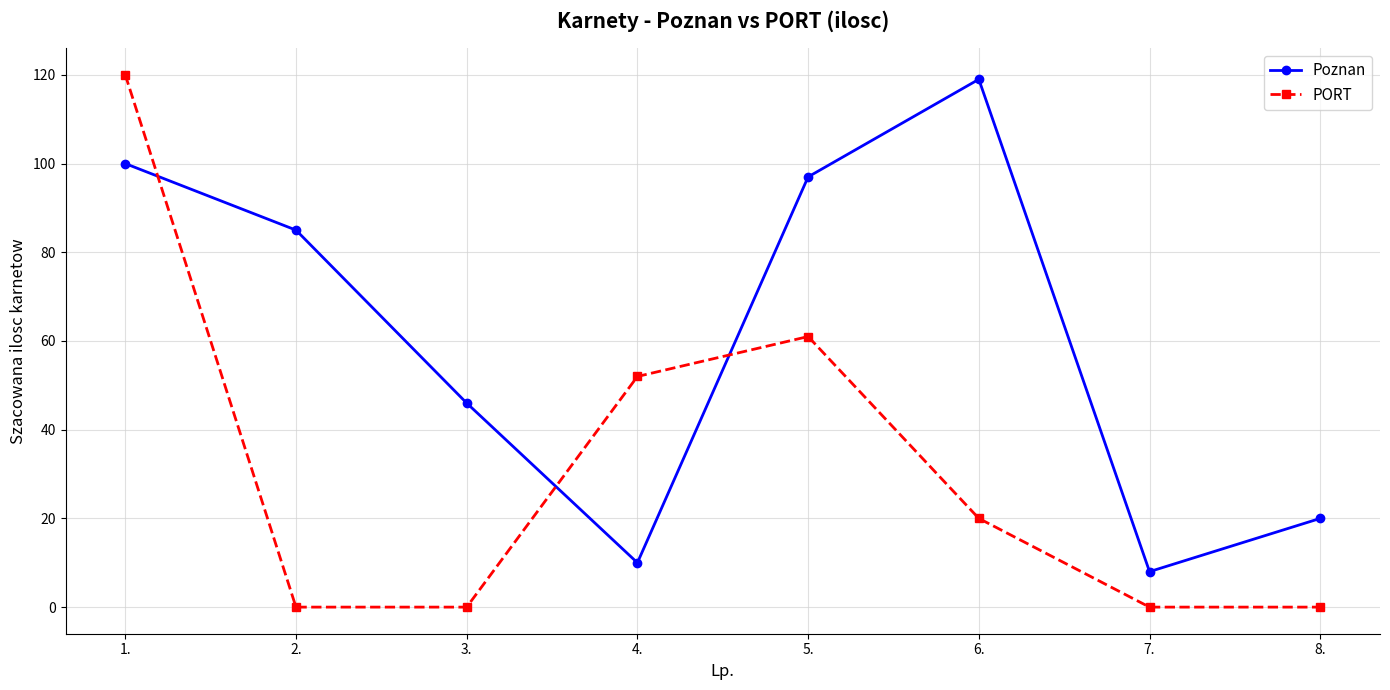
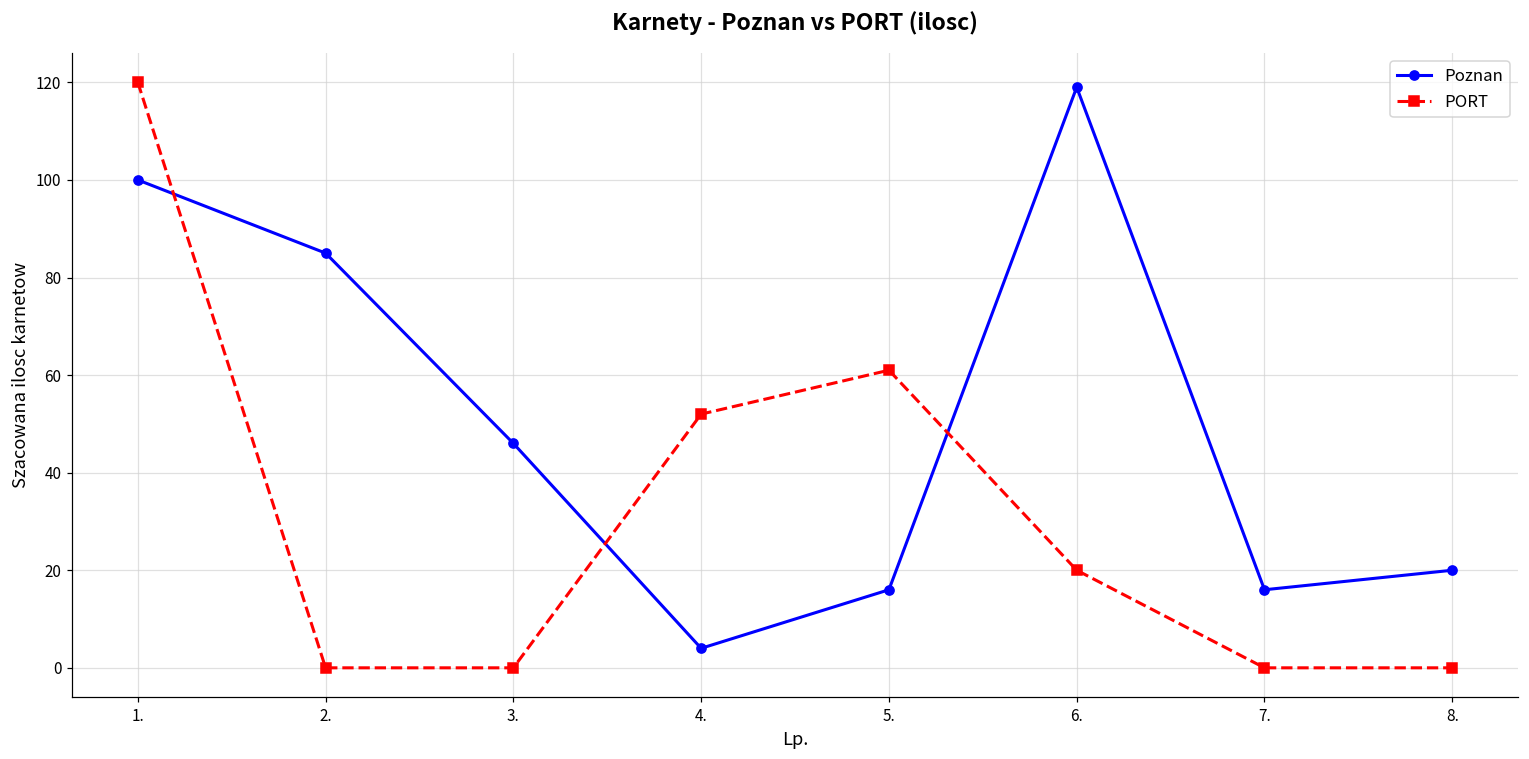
Poznan, 4.: 10 -> 4
Poznan, 5.: 97 -> 16
Poznan, 7.: 8 -> 16
